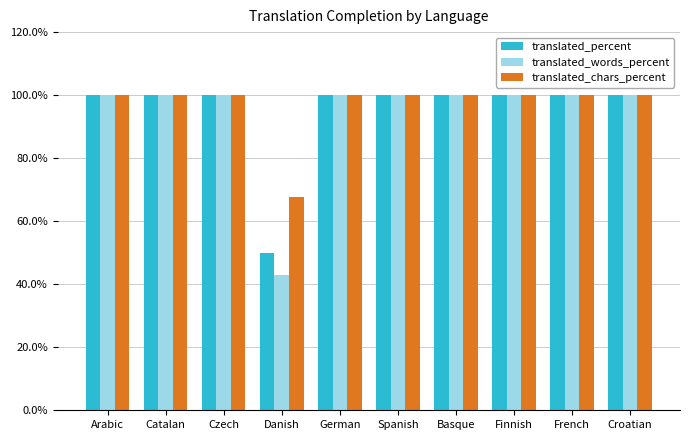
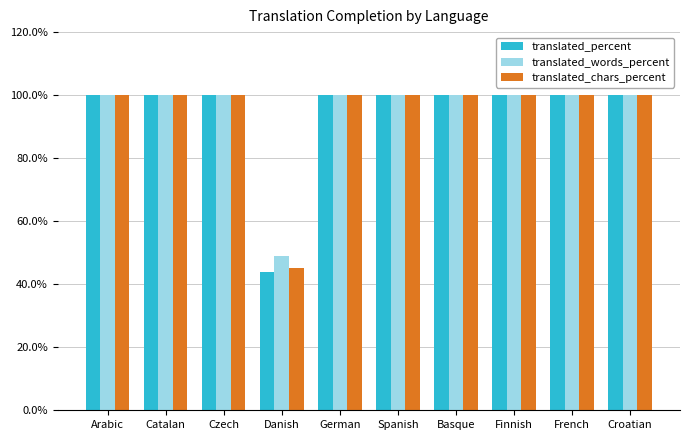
translated_percent, Danish: 50% -> 44%
translated_words_percent, Danish: 43% -> 49%
translated_chars_percent, Danish: 68% -> 45%
